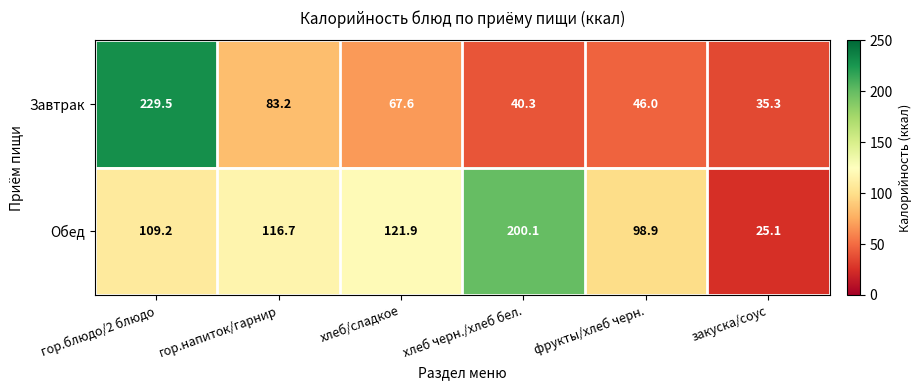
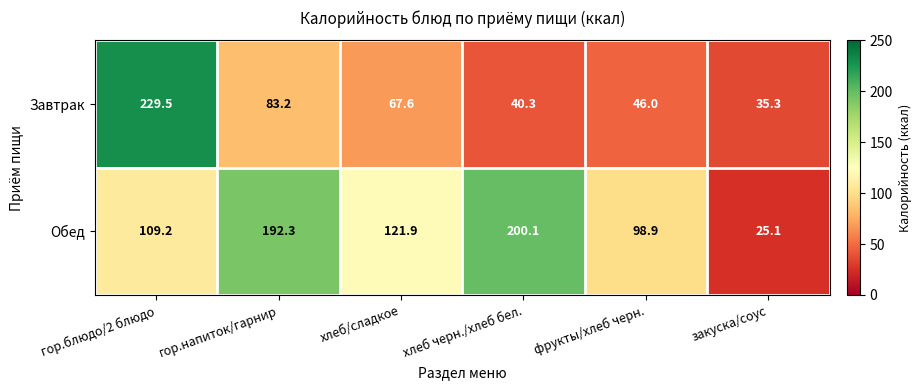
Обед, гор.напиток/гарнир: 116.7 -> 192.3
